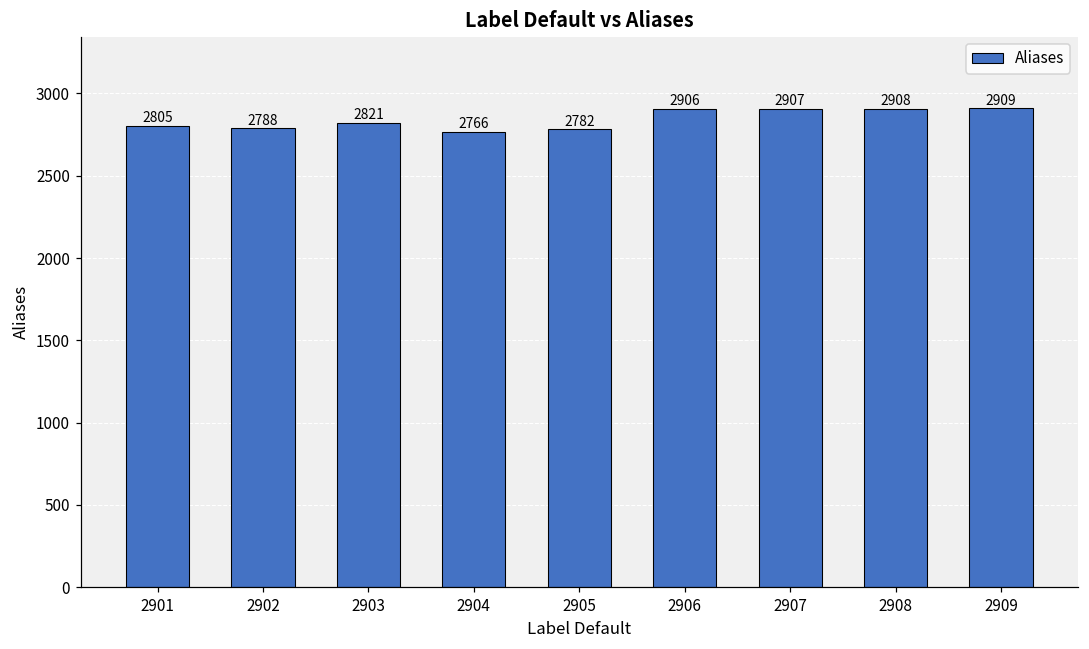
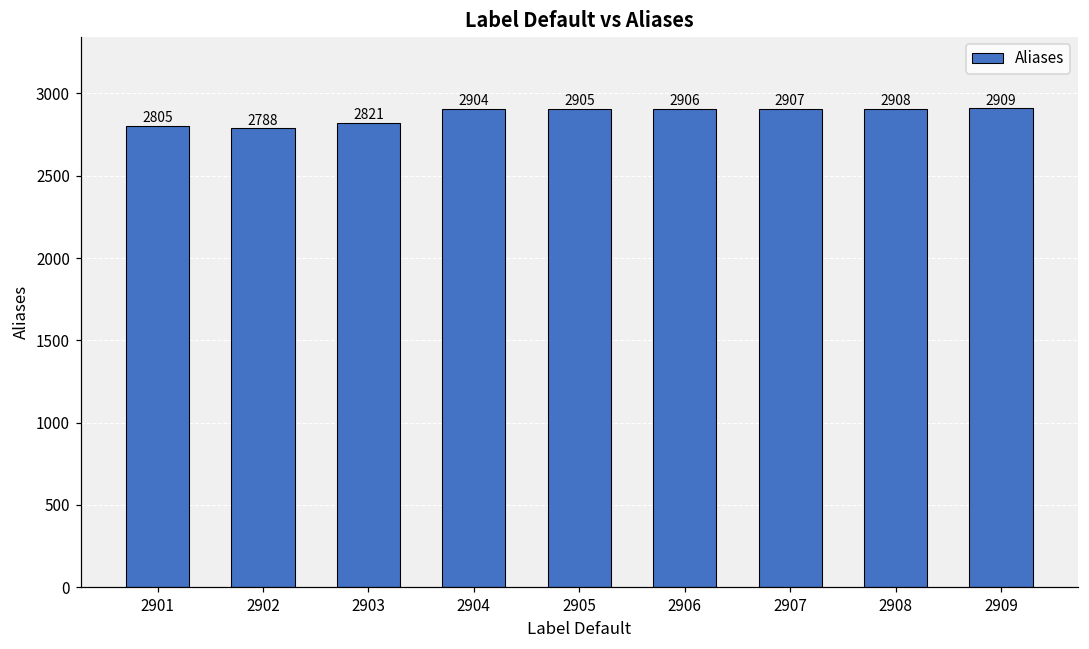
2904: 2766 -> 2904
2905: 2782 -> 2905
